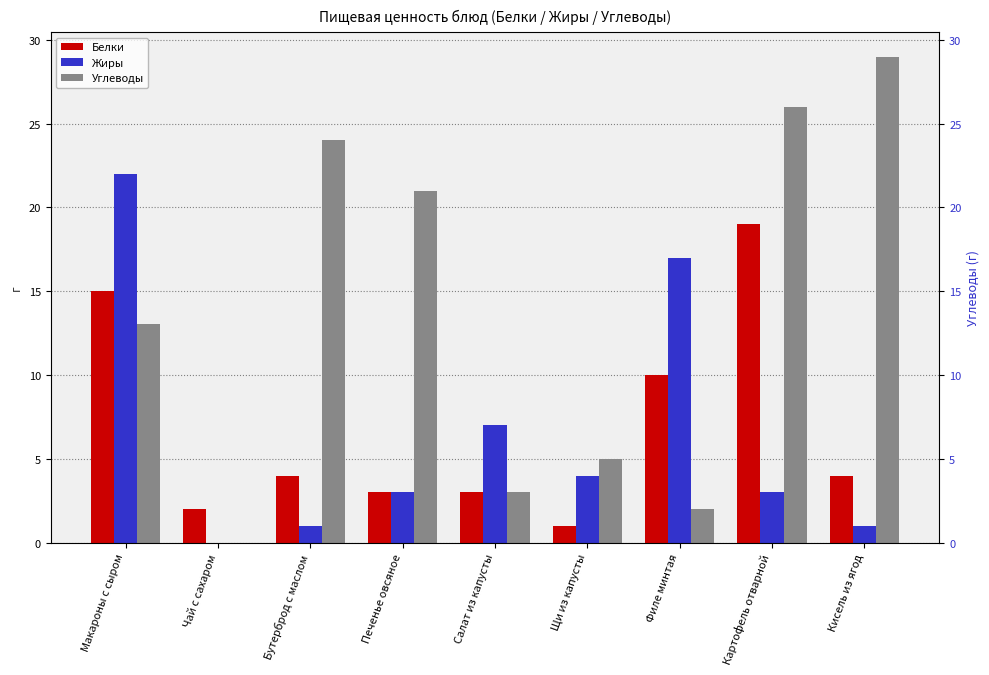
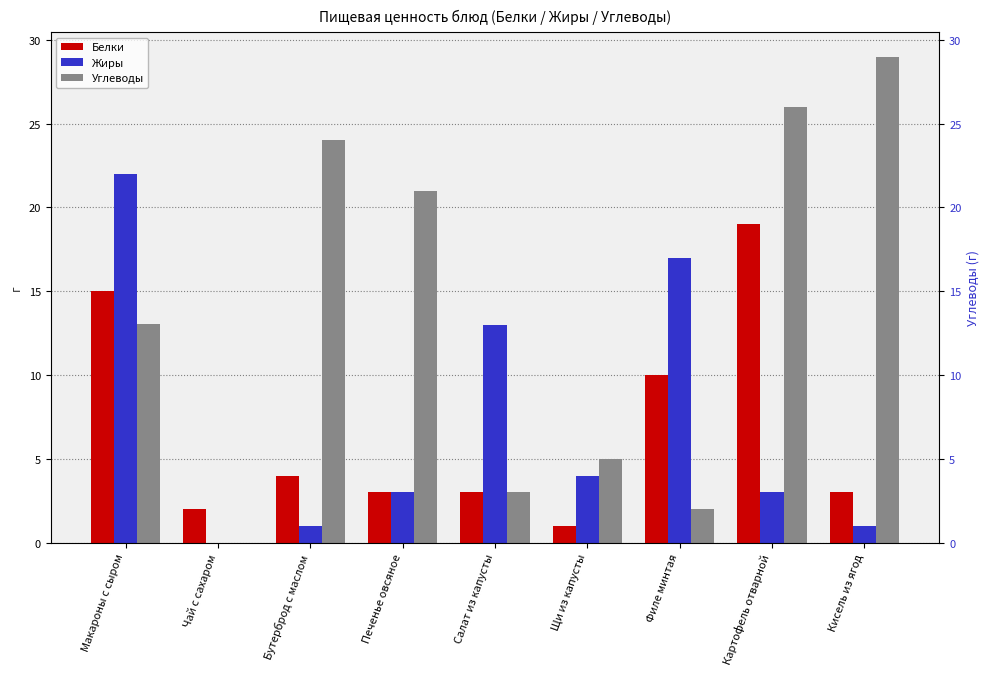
Жиры, Салат из капусты: 7 -> 13
Белки, Кисель из ягод: 4 -> 3
